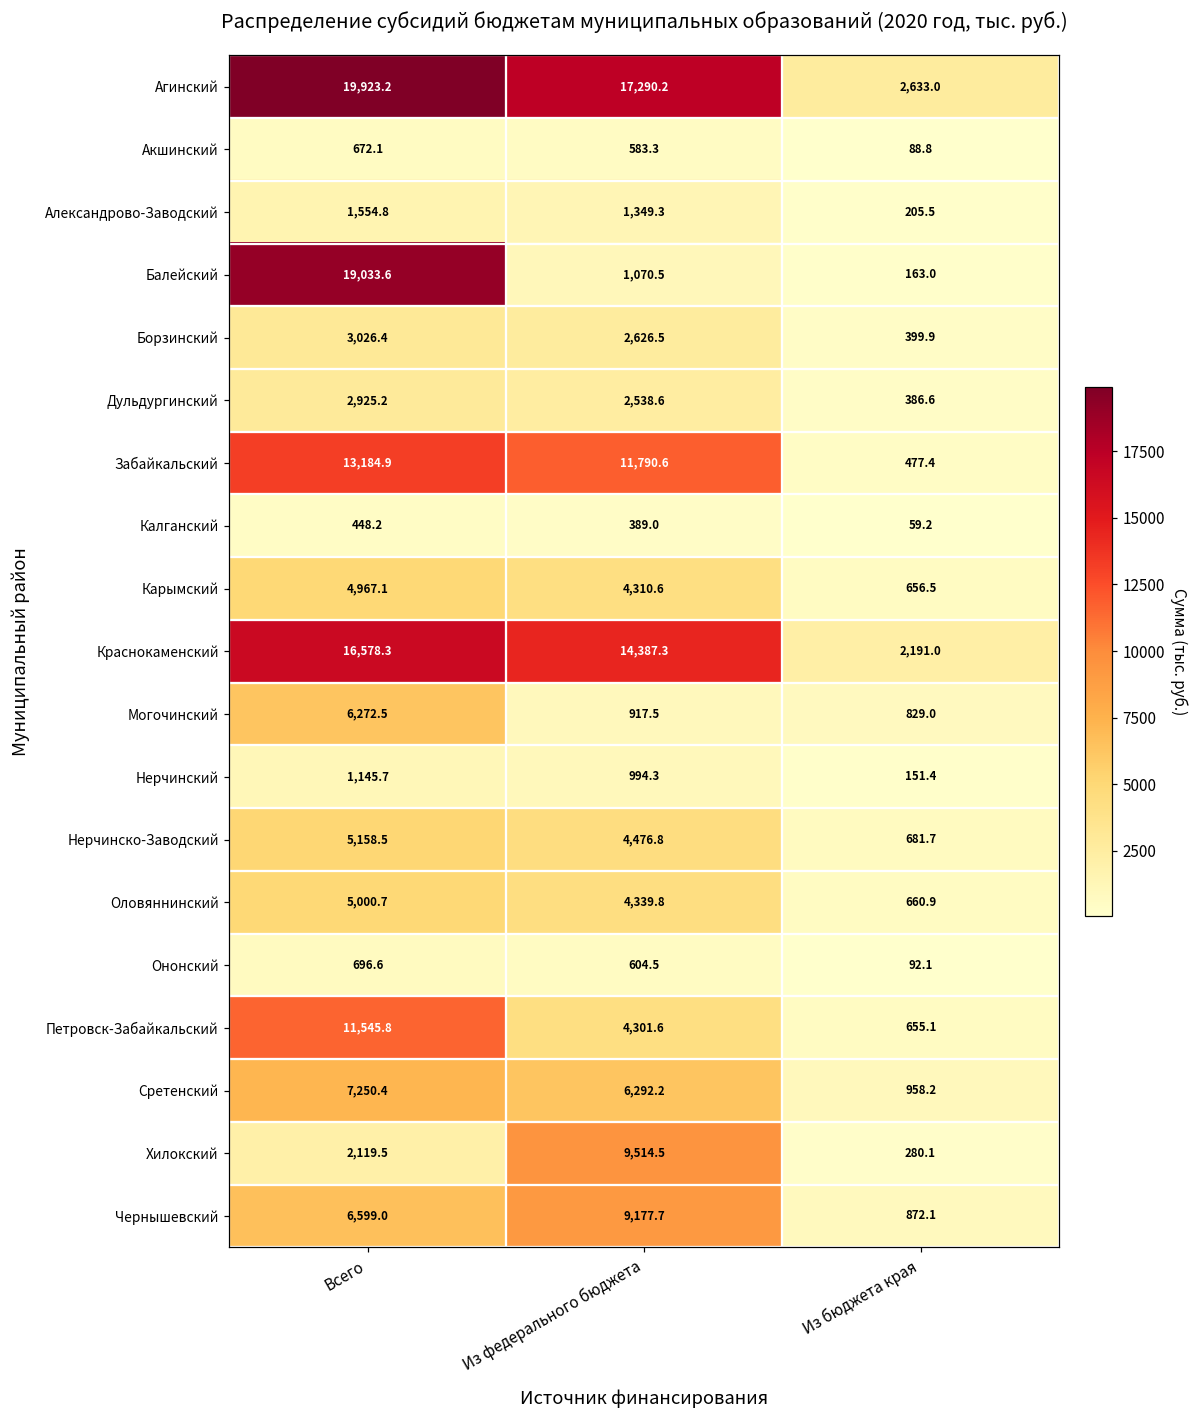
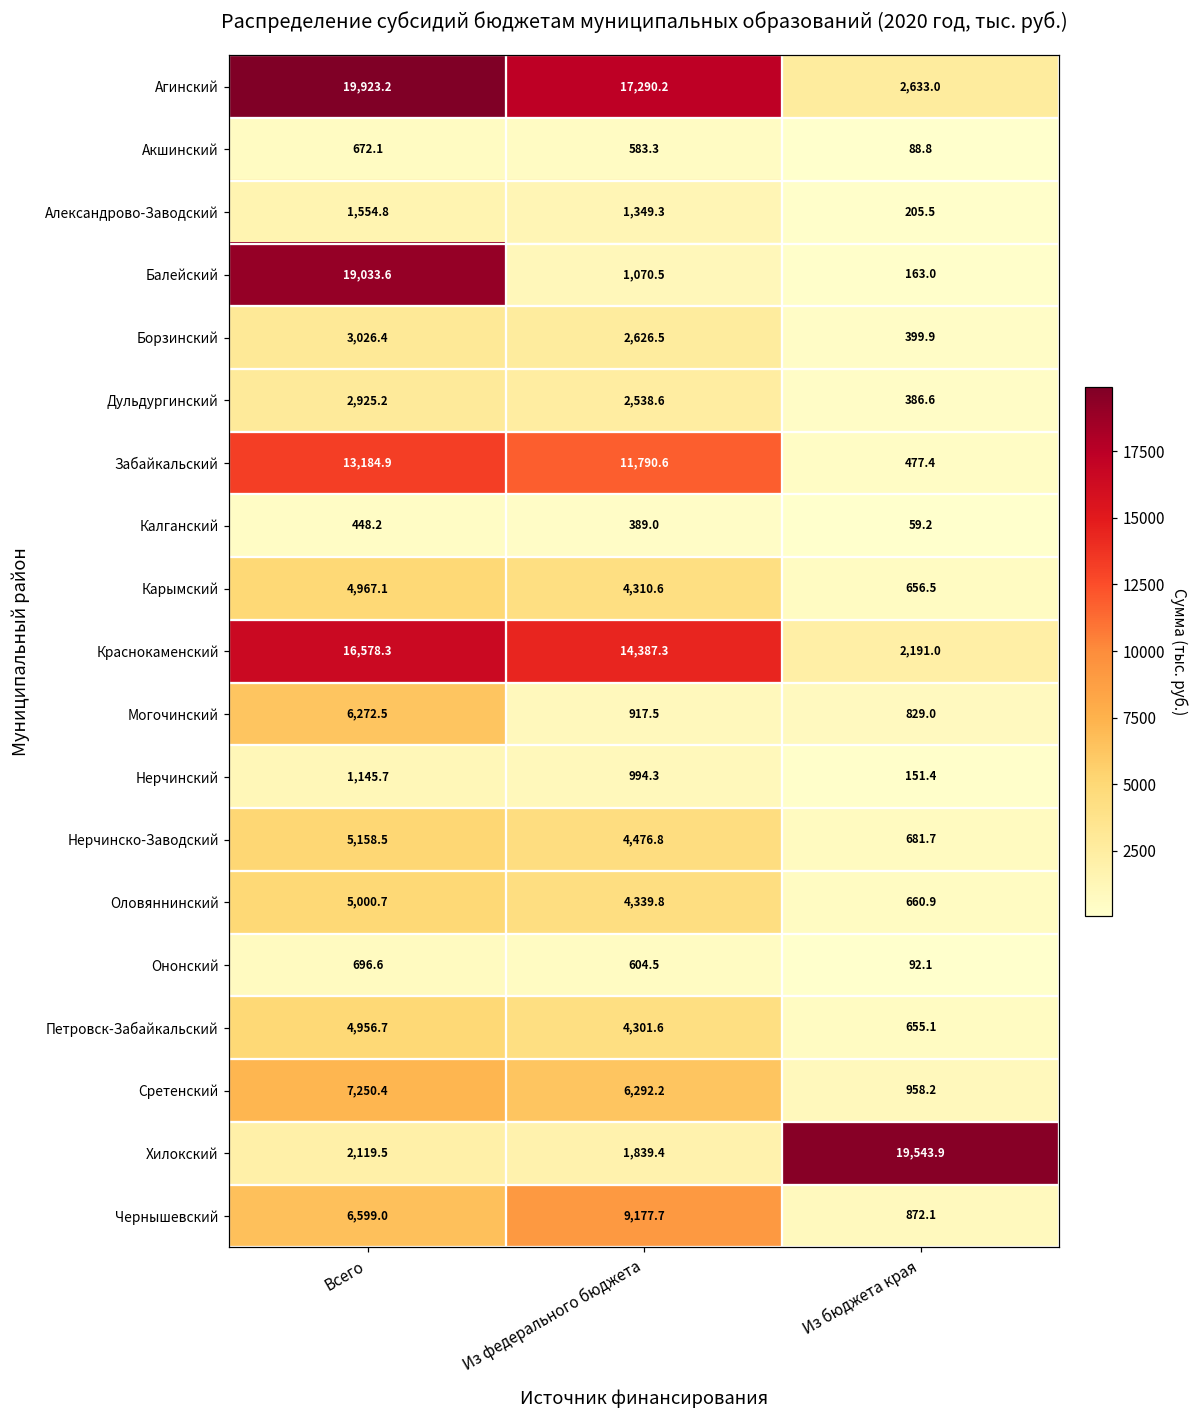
Петровск-Забайкальский, Всего: 11,545.8 -> 4,956.7
Хилокский, Из федерального бюджета: 9,514.5 -> 1,839.4
Хилокский, Из бюджета края: 280.1 -> 19,543.9
